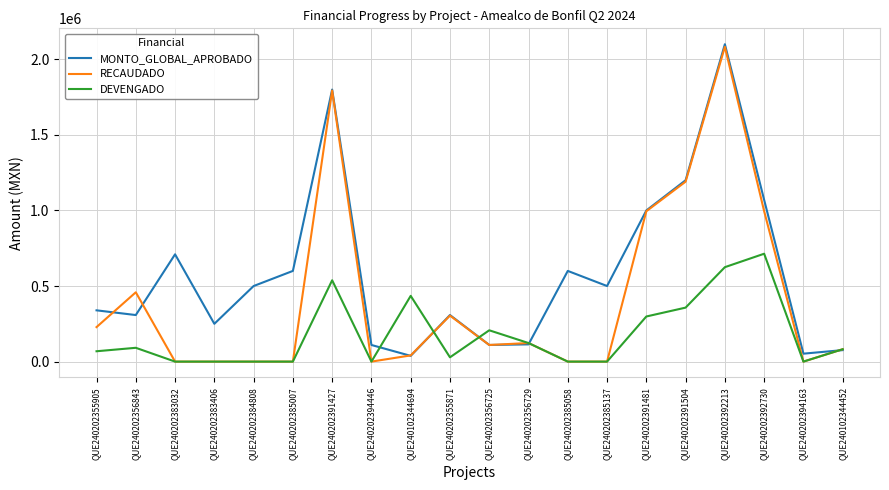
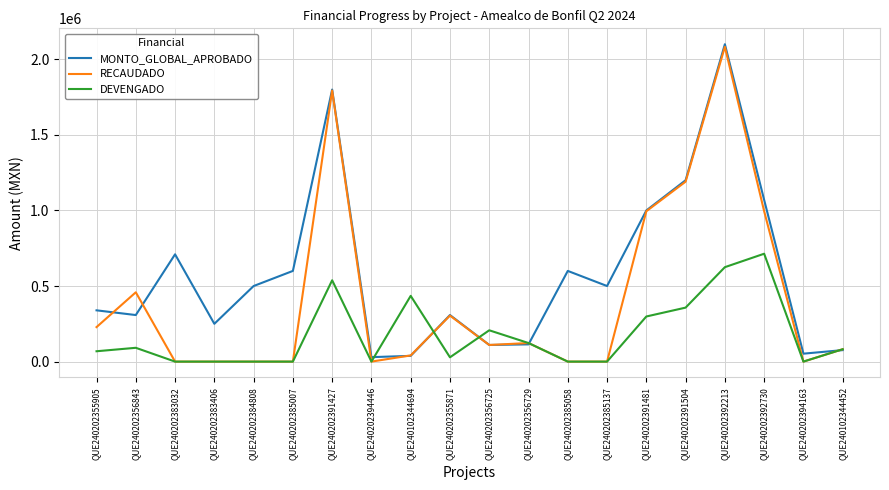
MONTO_GLOBAL_APROBADO, QUE240202394446: 110000 -> 30000
